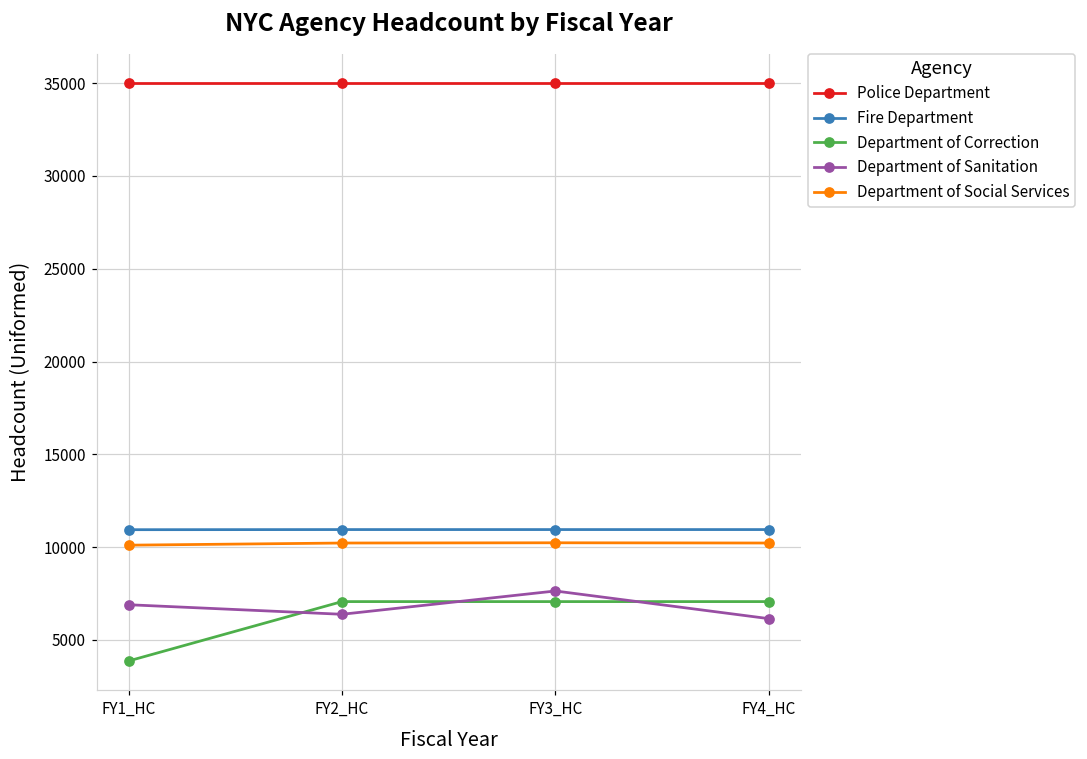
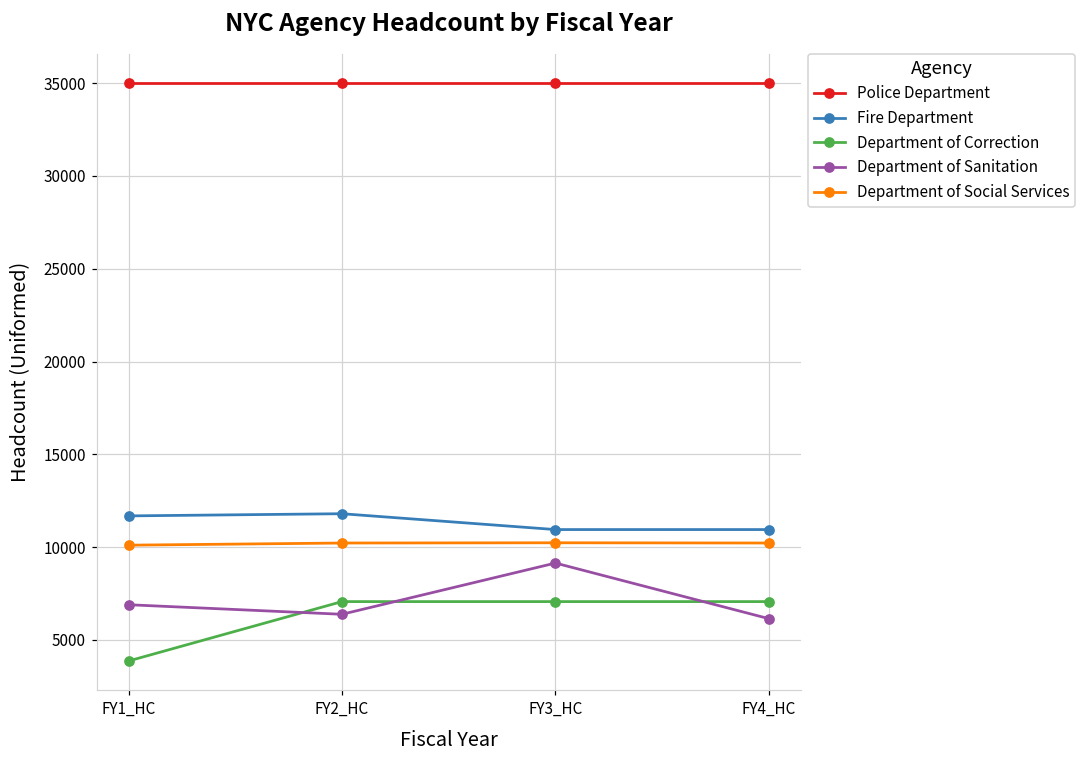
Fire Department, FY1_HC: 10900 -> 11700
Fire Department, FY2_HC: 10900 -> 11800
Department of Sanitation, FY3_HC: 7600 -> 9100
